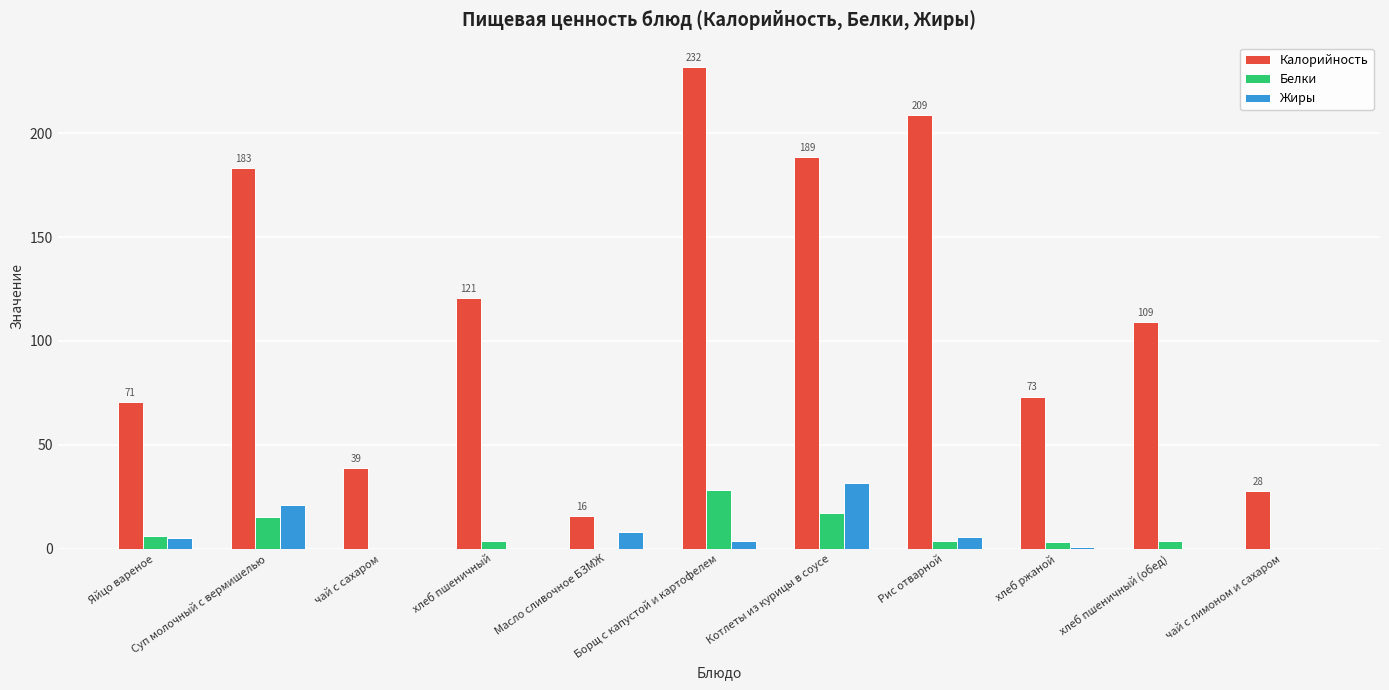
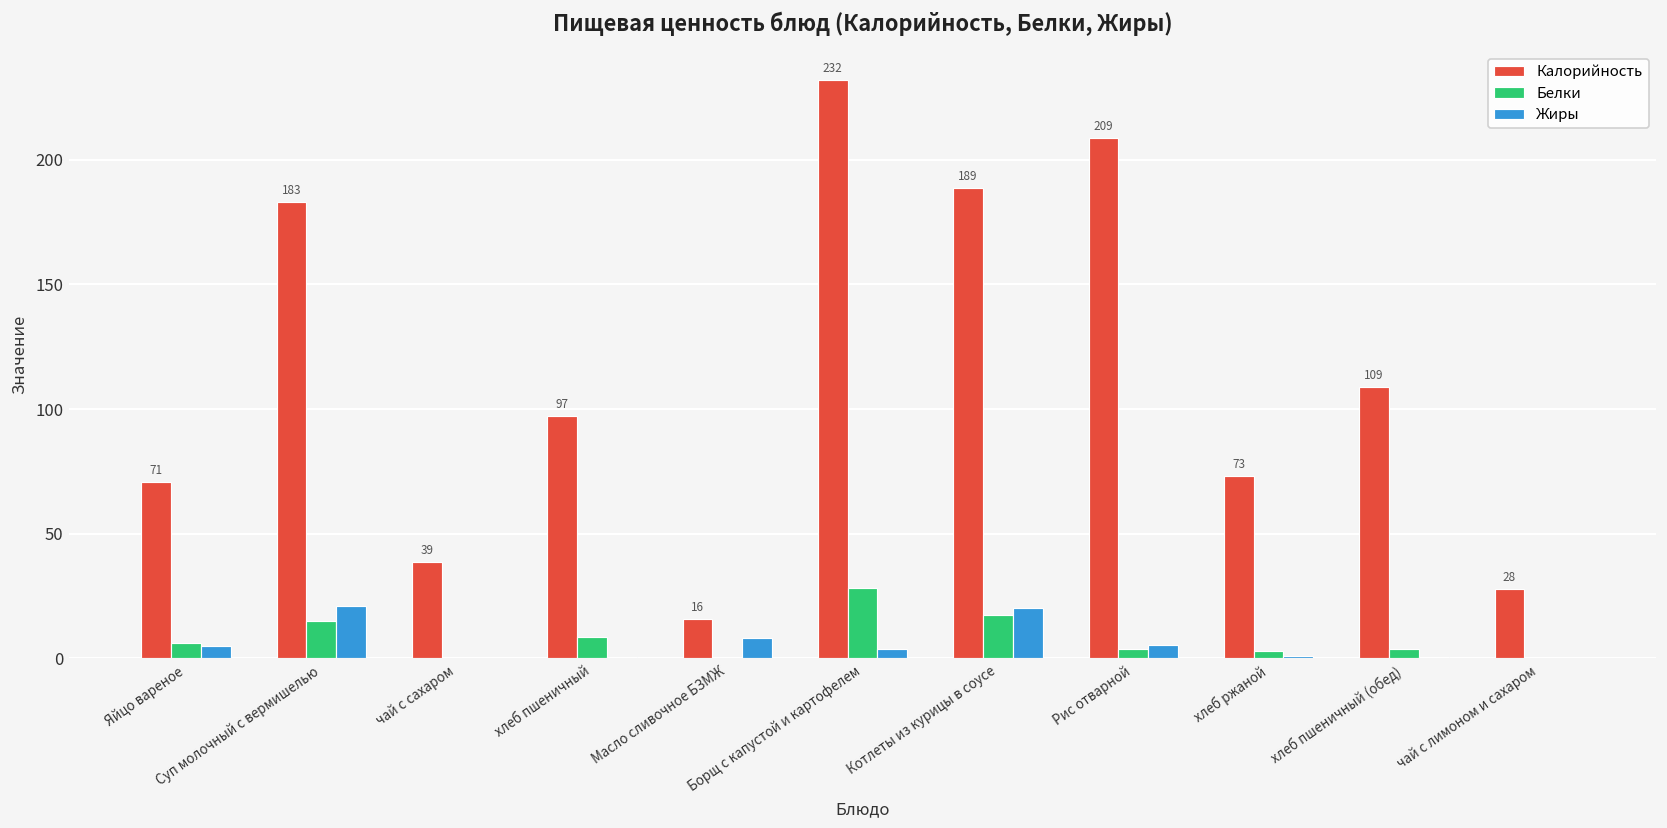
Калорийность, хлеб пшеничный: 121 -> 97
Белки, хлеб пшеничный: 4 -> 9
Жиры, Котлеты из курицы в соусе: 32 -> 20
